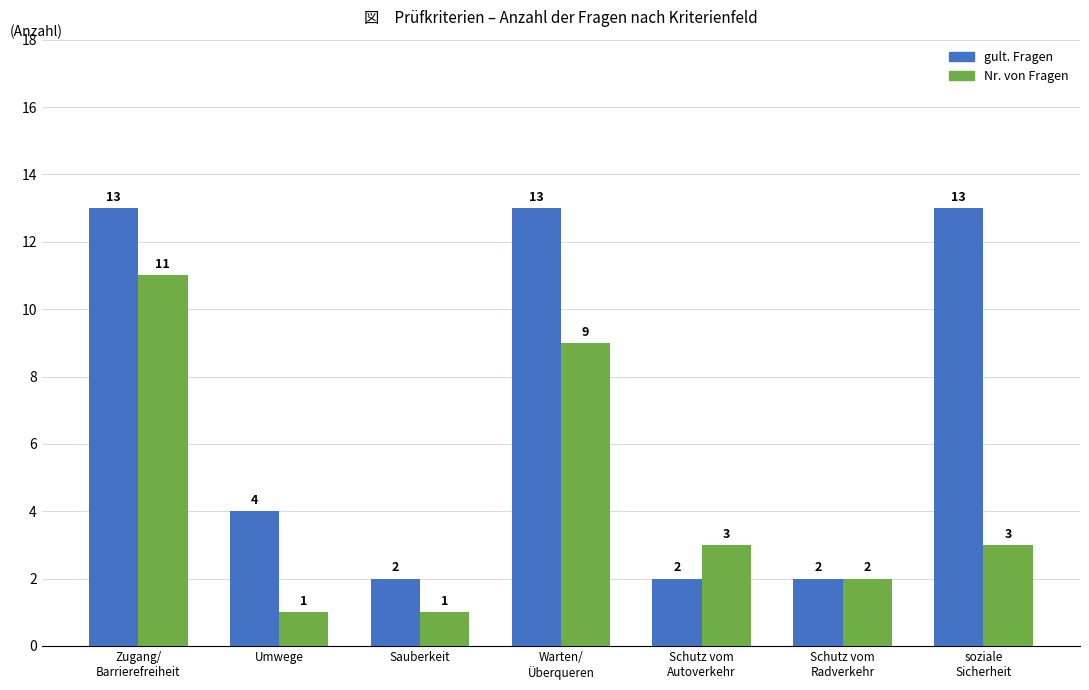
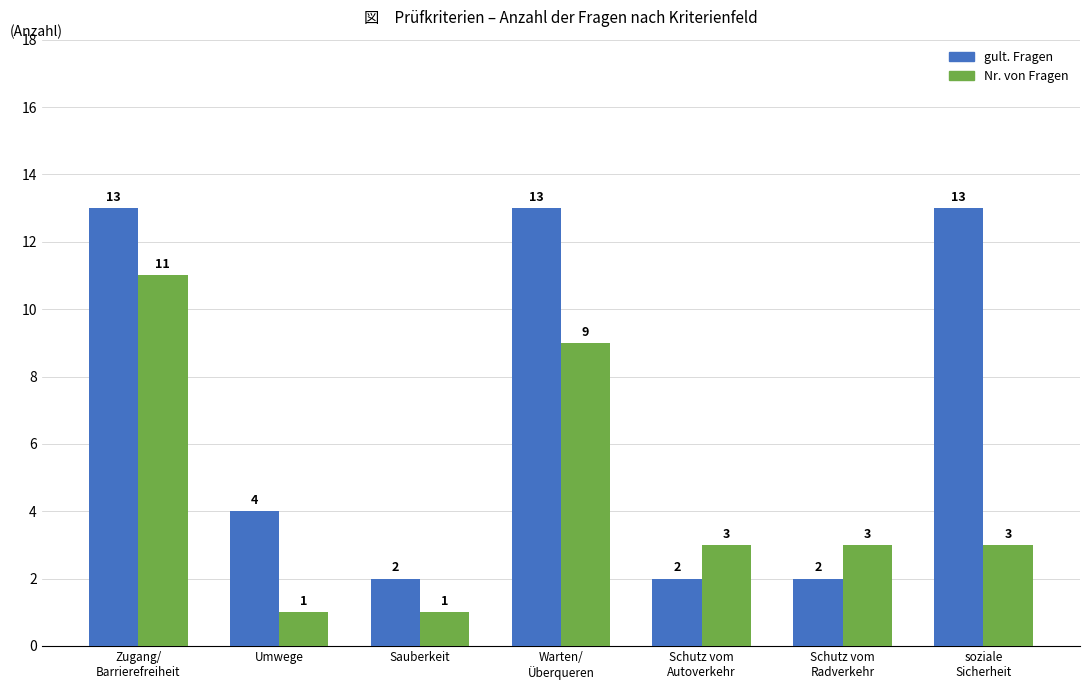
Nr. von Fragen, Schutz vom Radverkehr: 2 -> 3
